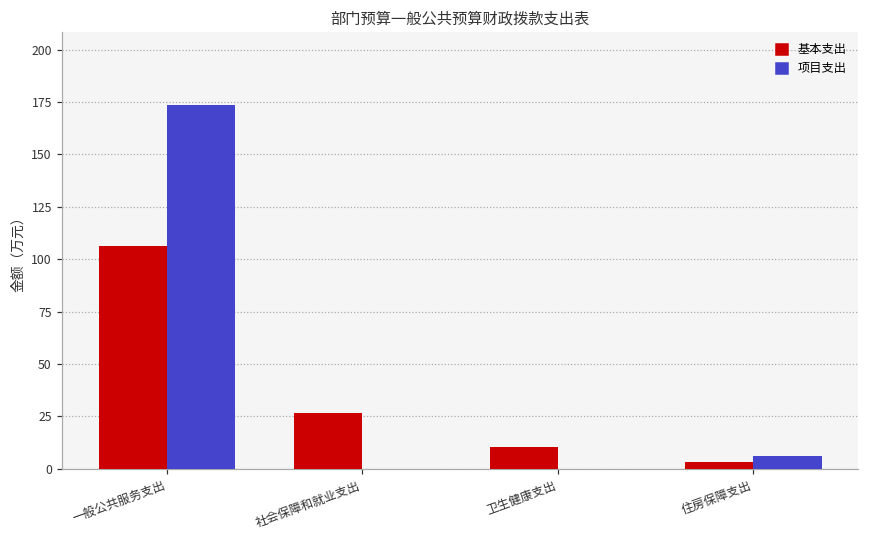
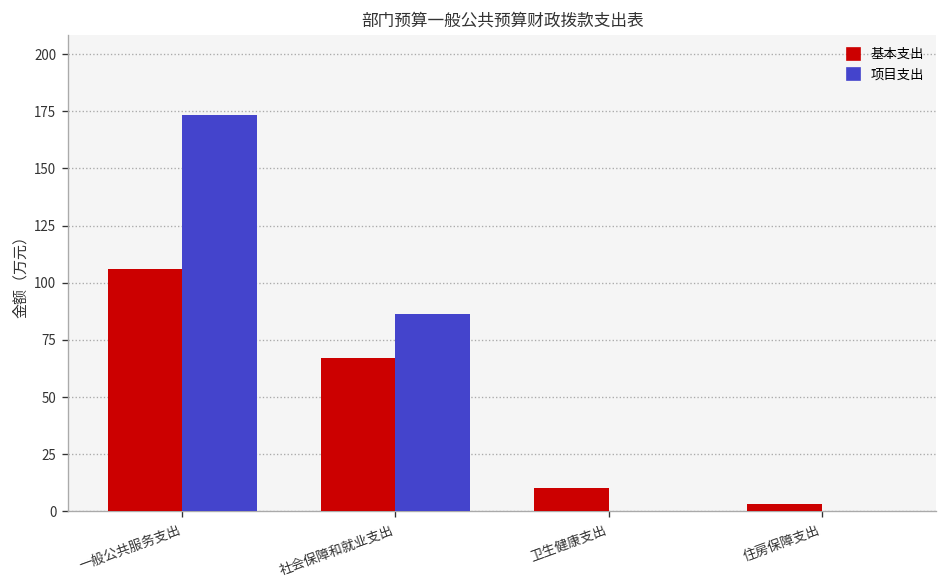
基本支出, 社会保障和就业支出: 26 -> 67
项目支出, 社会保障和就业支出: 0 -> 86
项目支出, 住房保障支出: 6 -> 0
